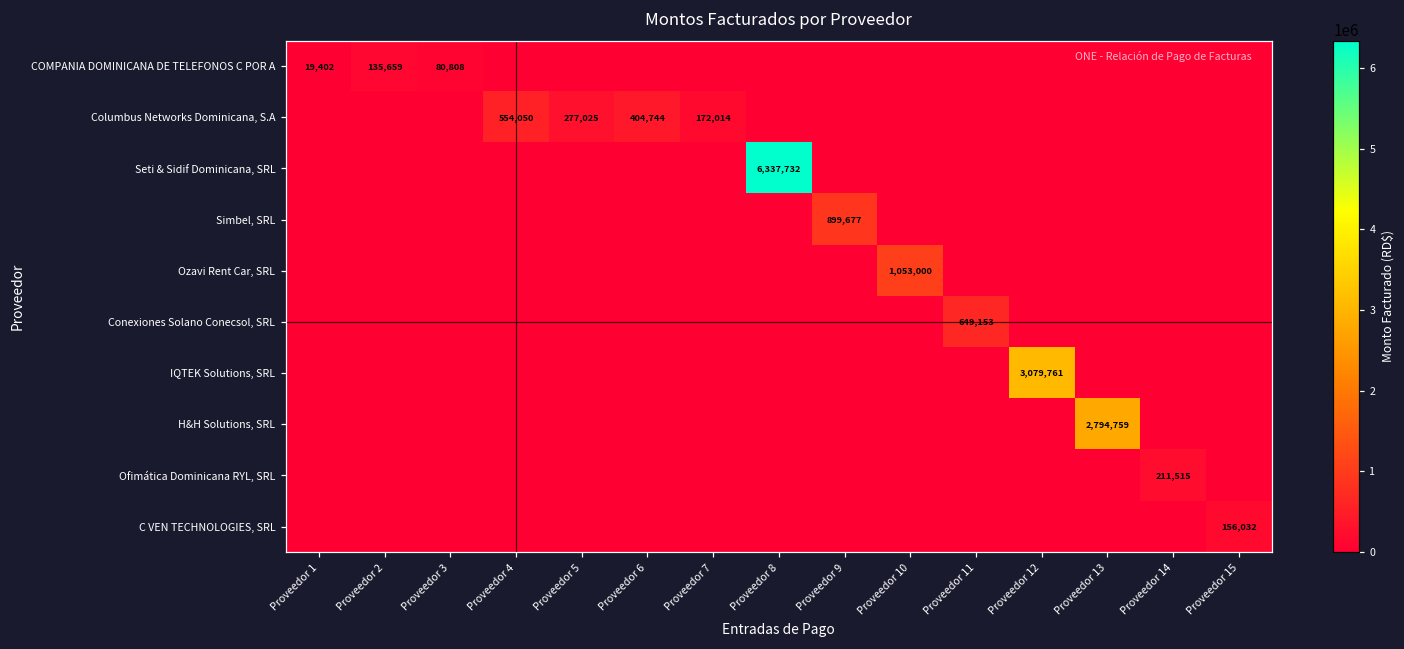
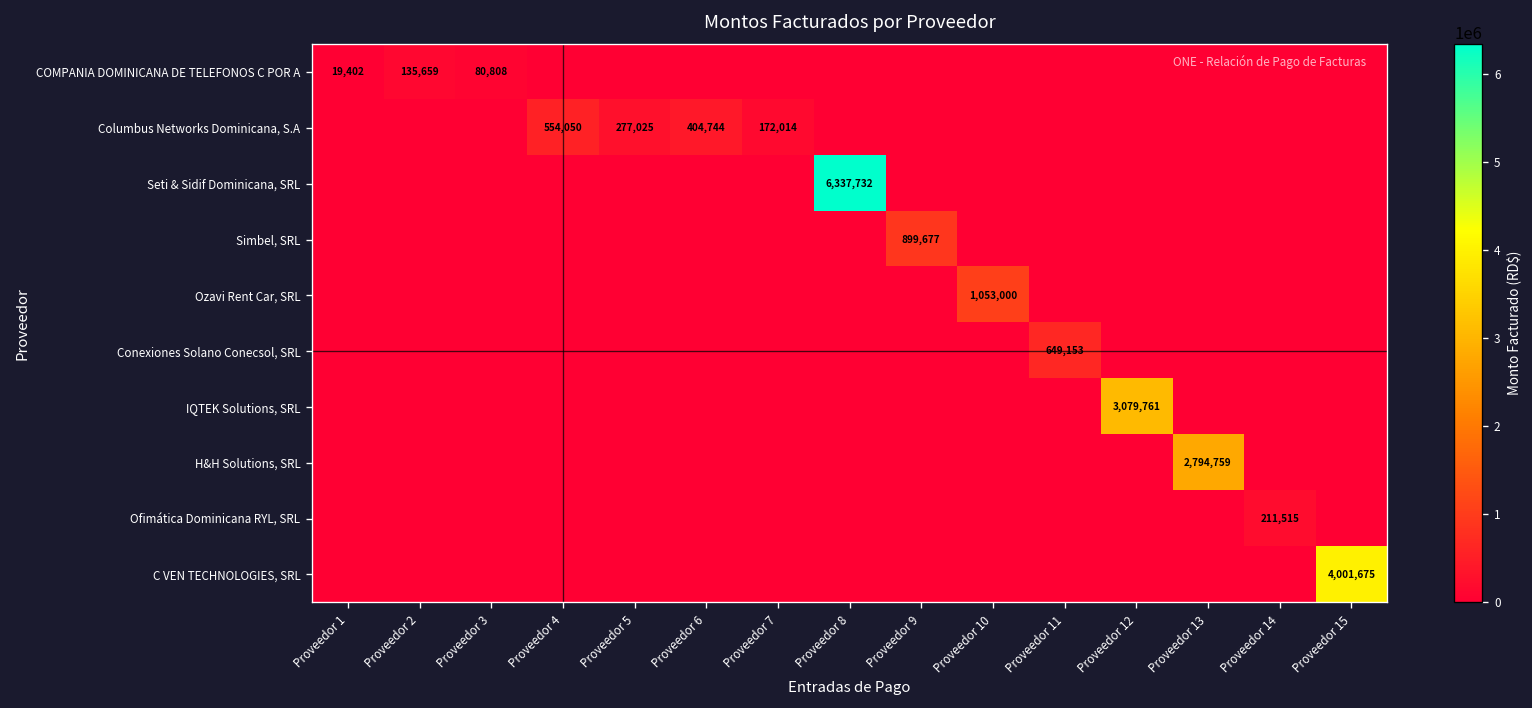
C VEN TECHNOLOGIES, SRL, Proveedor 15: 156,032 -> 4,001,675
